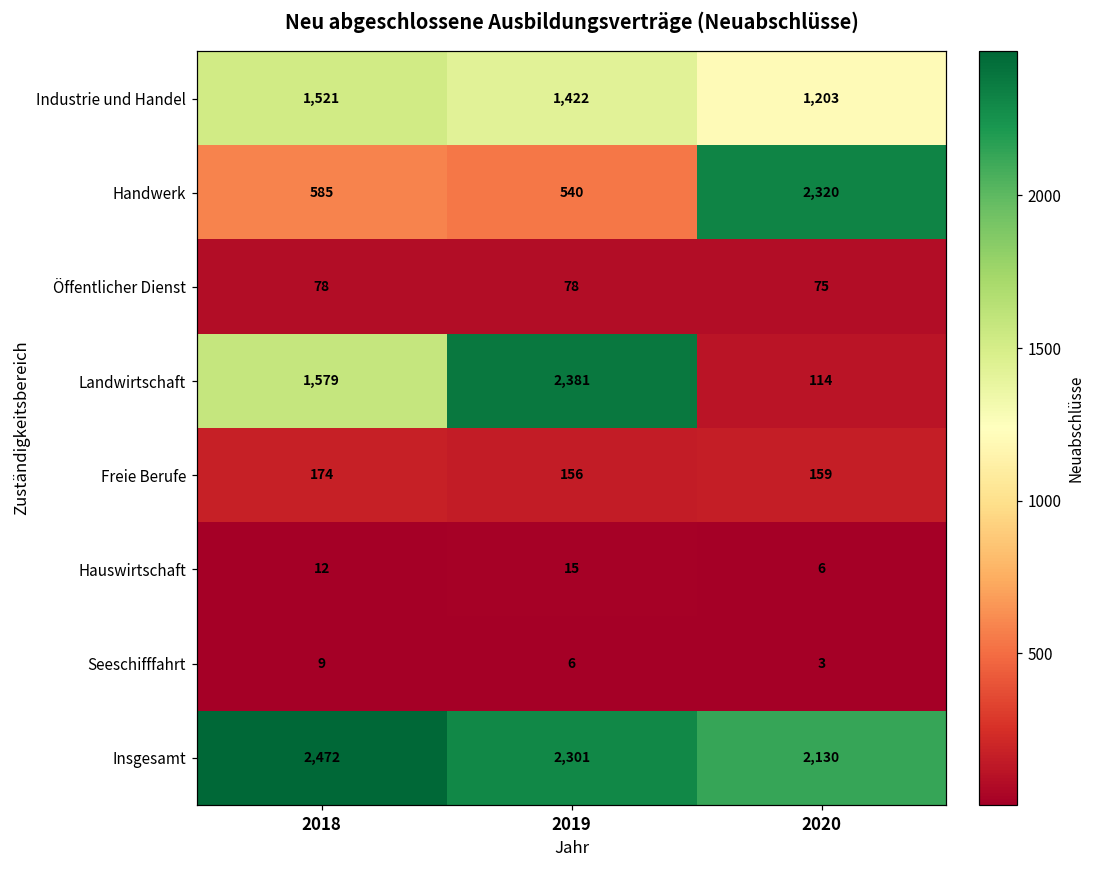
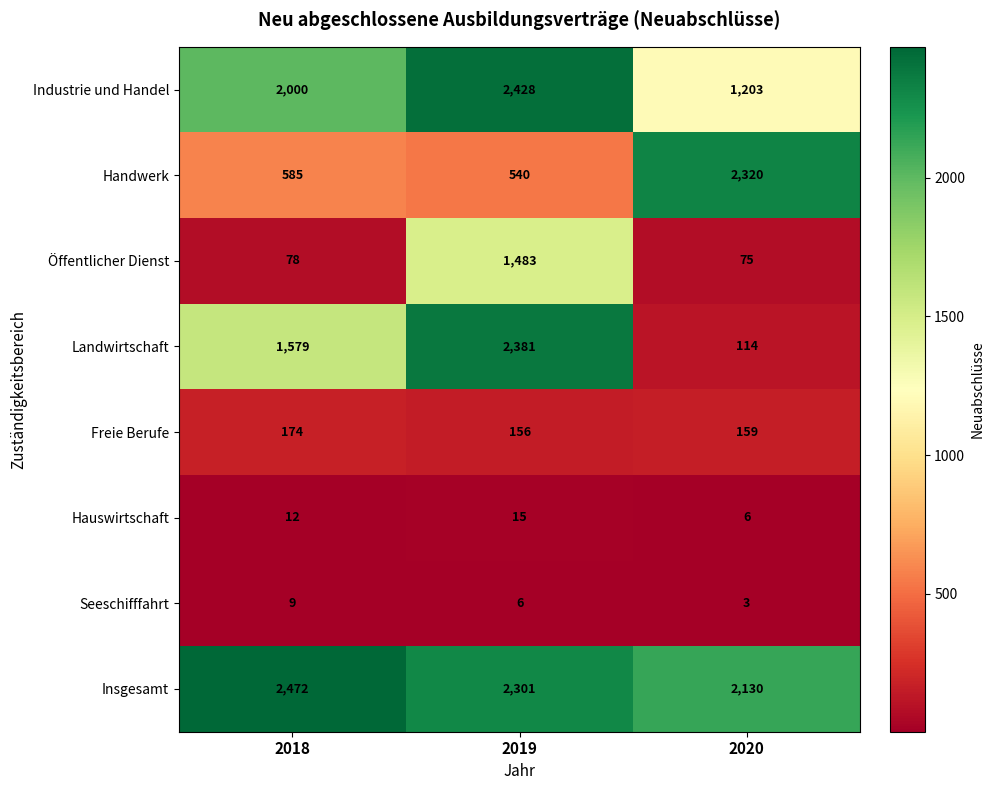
Industrie und Handel, 2018: 1,521 -> 2,000
Industrie und Handel, 2019: 1,422 -> 2,428
Öffentlicher Dienst, 2019: 78 -> 1,483
